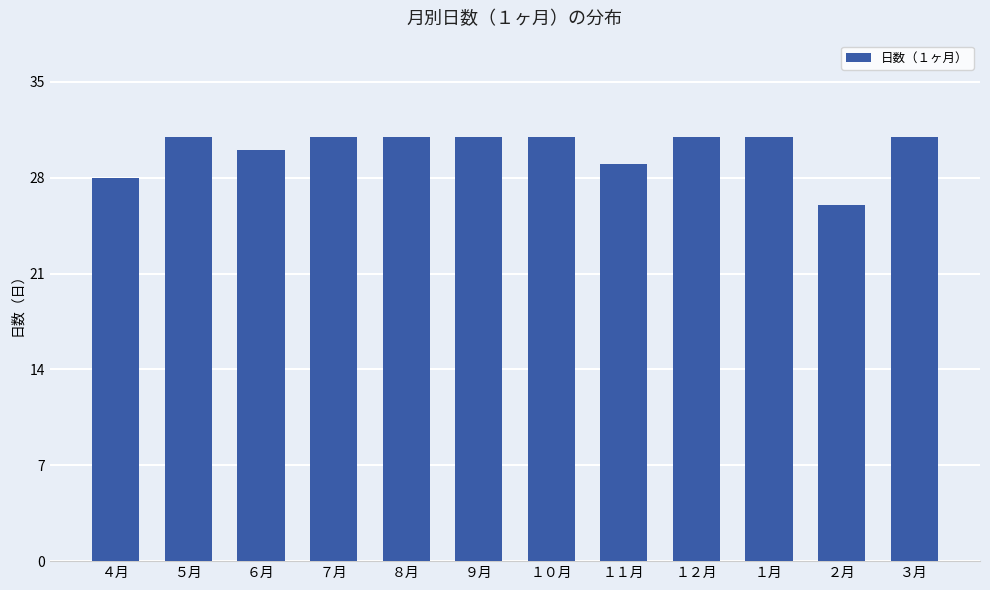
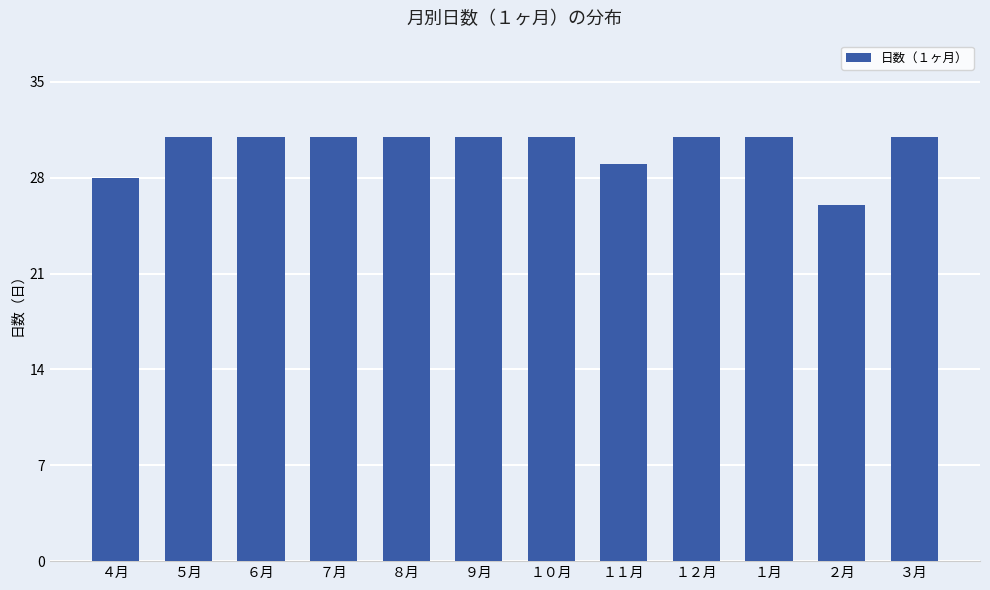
６月: 30 -> 31
